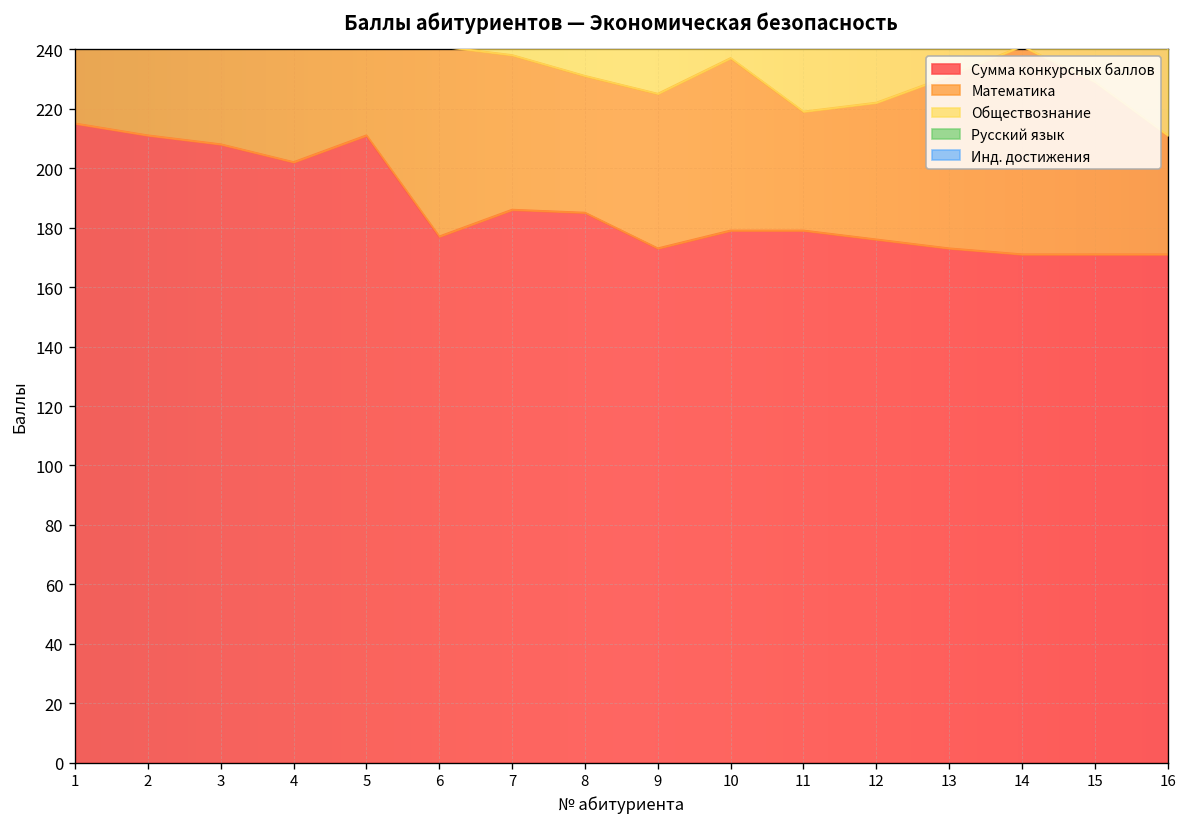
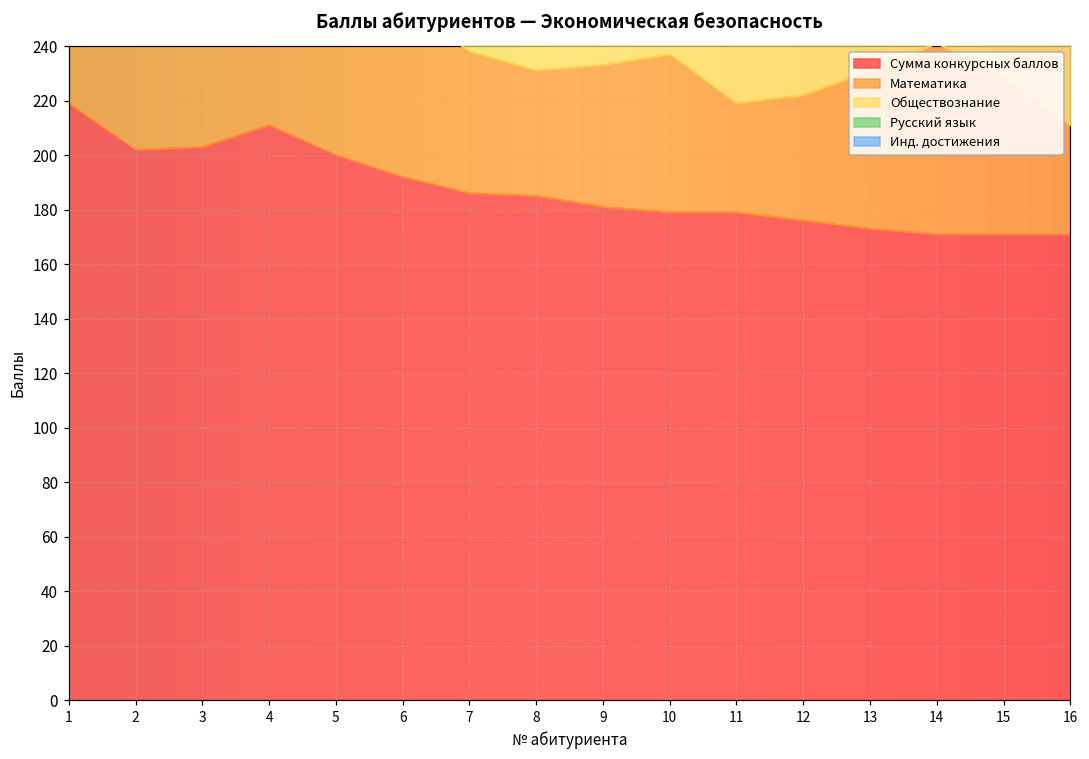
Сумма конкурсных баллов, 1: 215 -> 219
Сумма конкурсных баллов, 2: 211 -> 202
Сумма конкурсных баллов, 3: 208 -> 203
Сумма конкурсных баллов, 4: 202 -> 211
Сумма конкурсных баллов, 5: 211 -> 200
Сумма конкурсных баллов, 6: 177 -> 192
Сумма конкурсных баллов, 9: 173 -> 181
